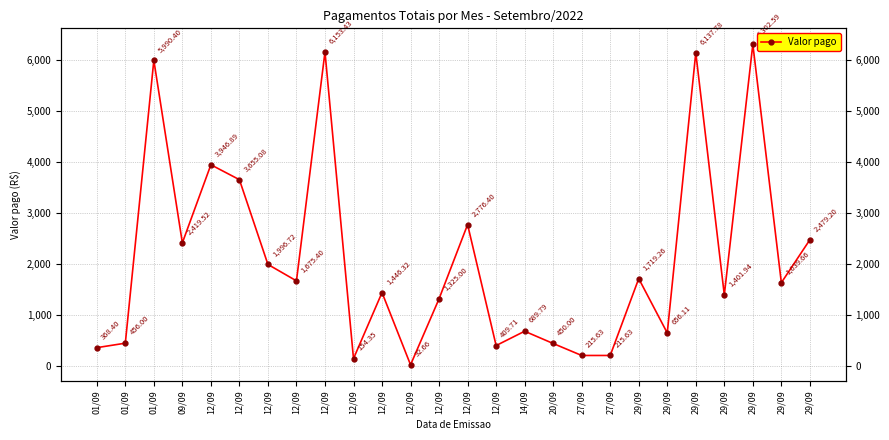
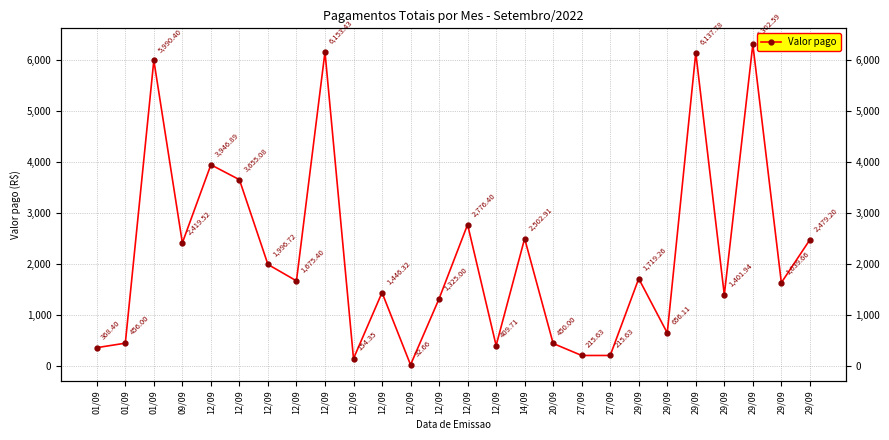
14/09: 689.79 -> 2,502.91
